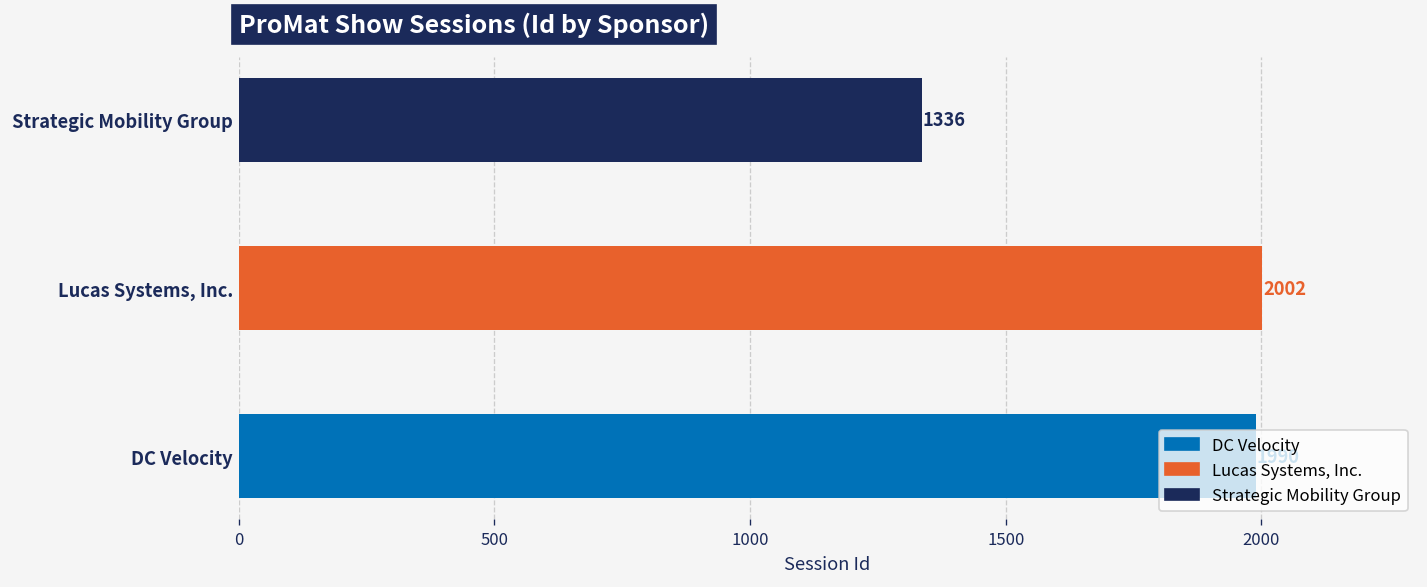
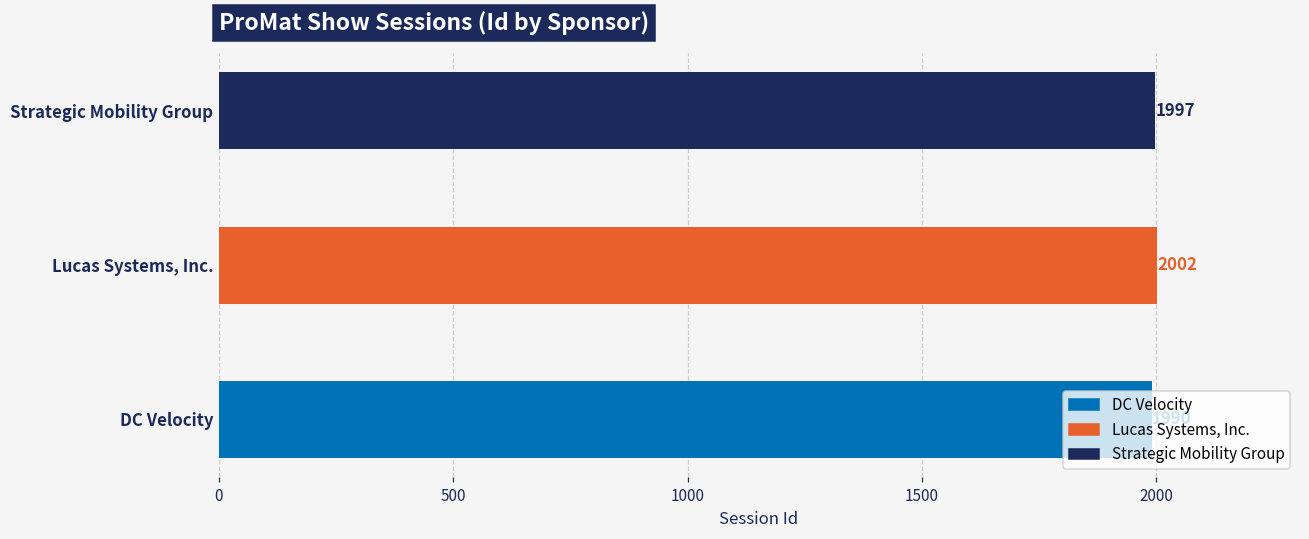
Strategic Mobility Group: 1336 -> 1997
